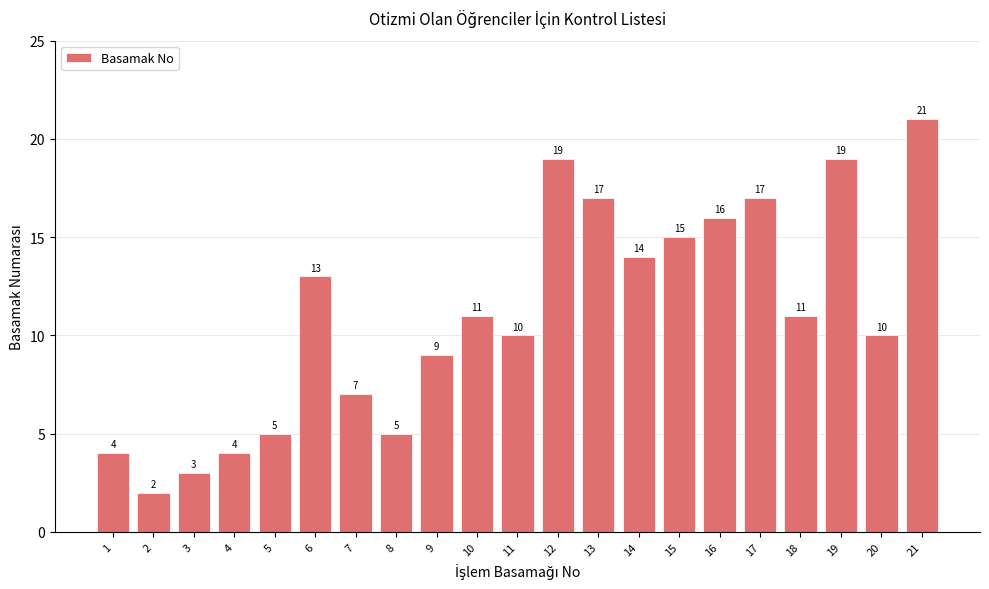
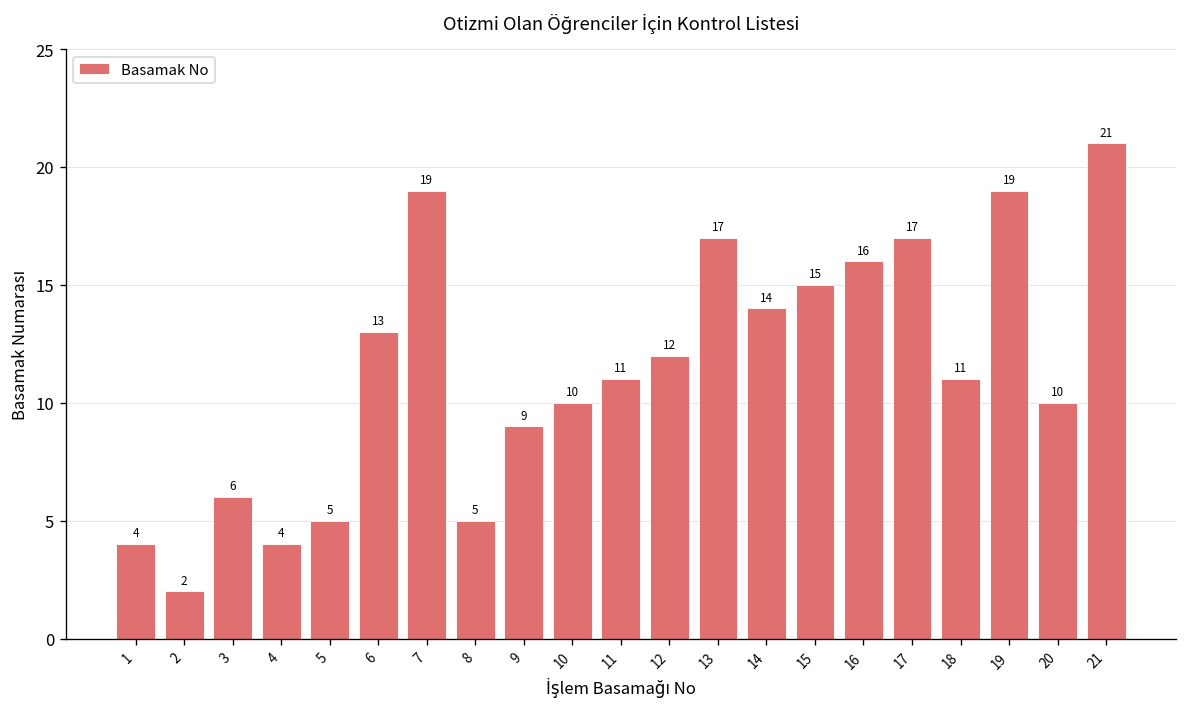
3: 3 -> 6
7: 7 -> 19
10: 11 -> 10
11: 10 -> 11
12: 19 -> 12
